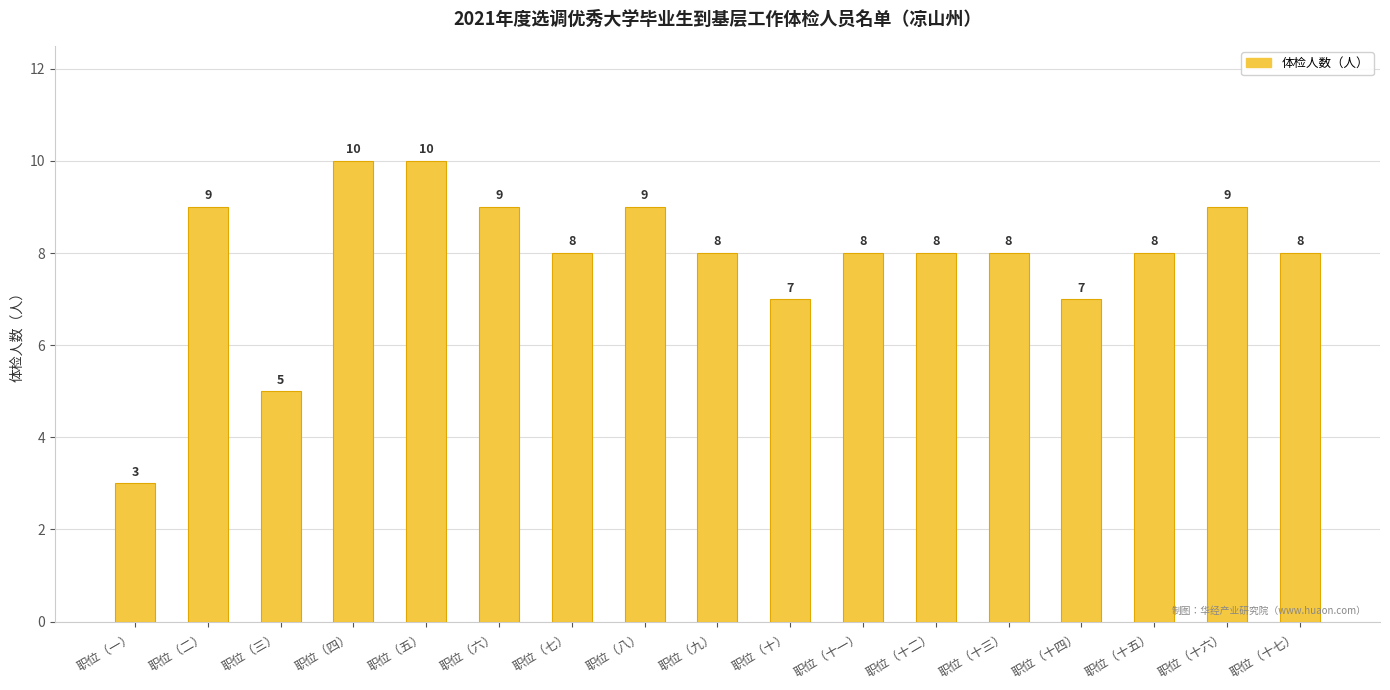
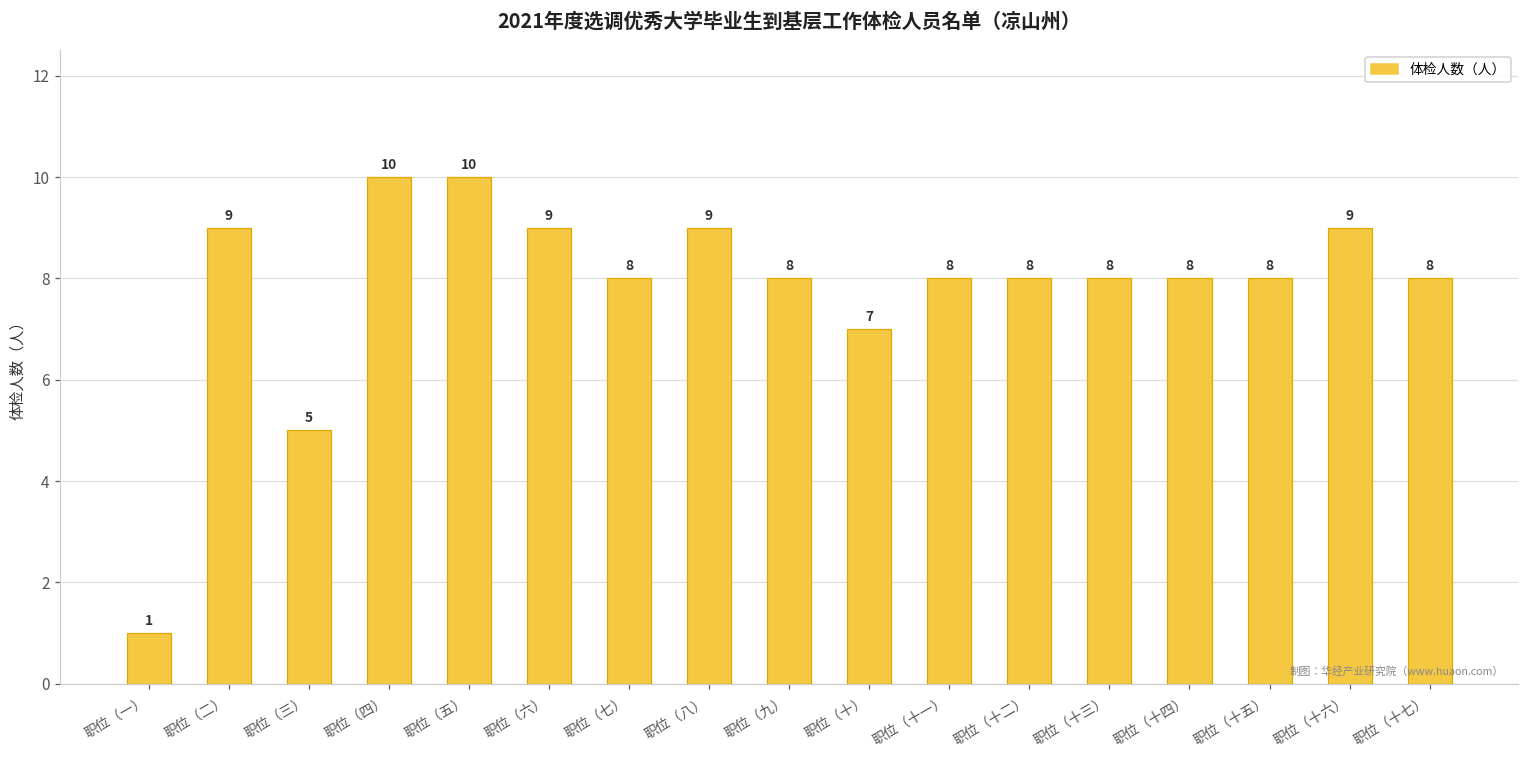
职位（一）: 3 -> 1
职位（十四）: 7 -> 8
